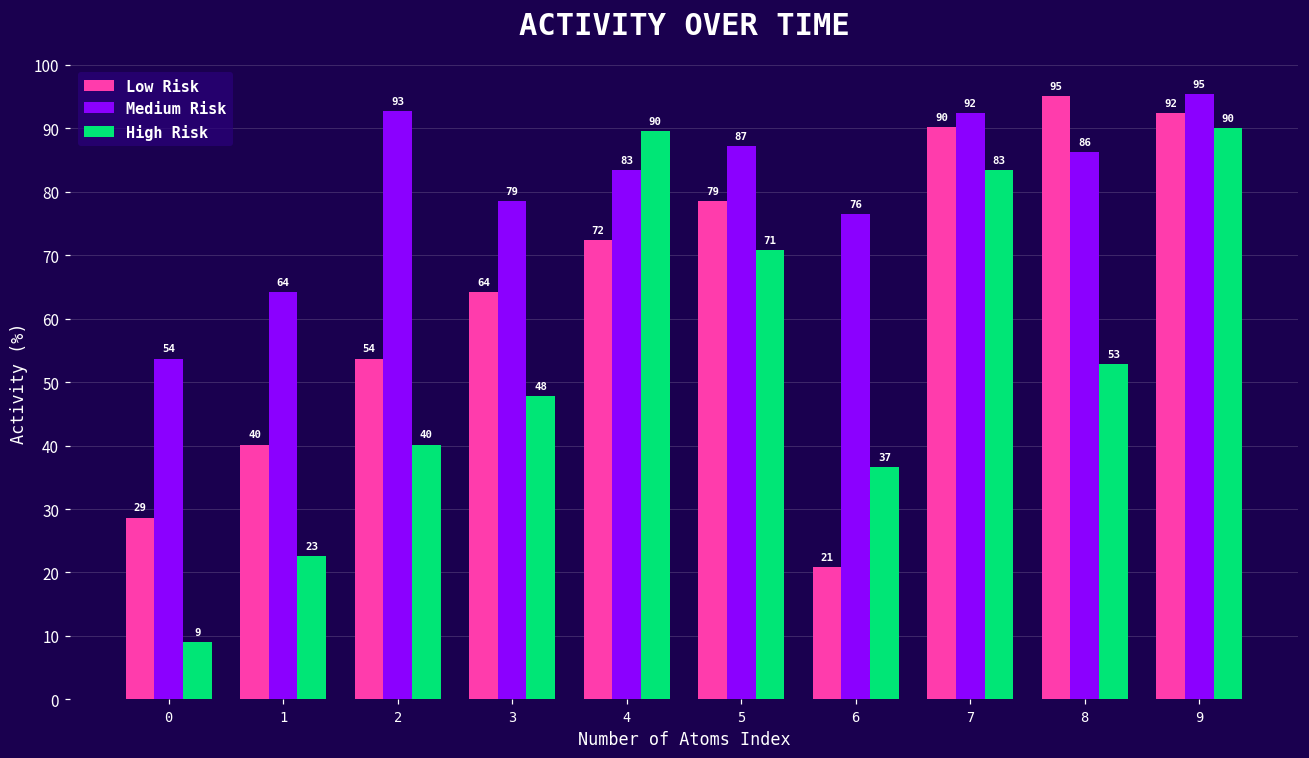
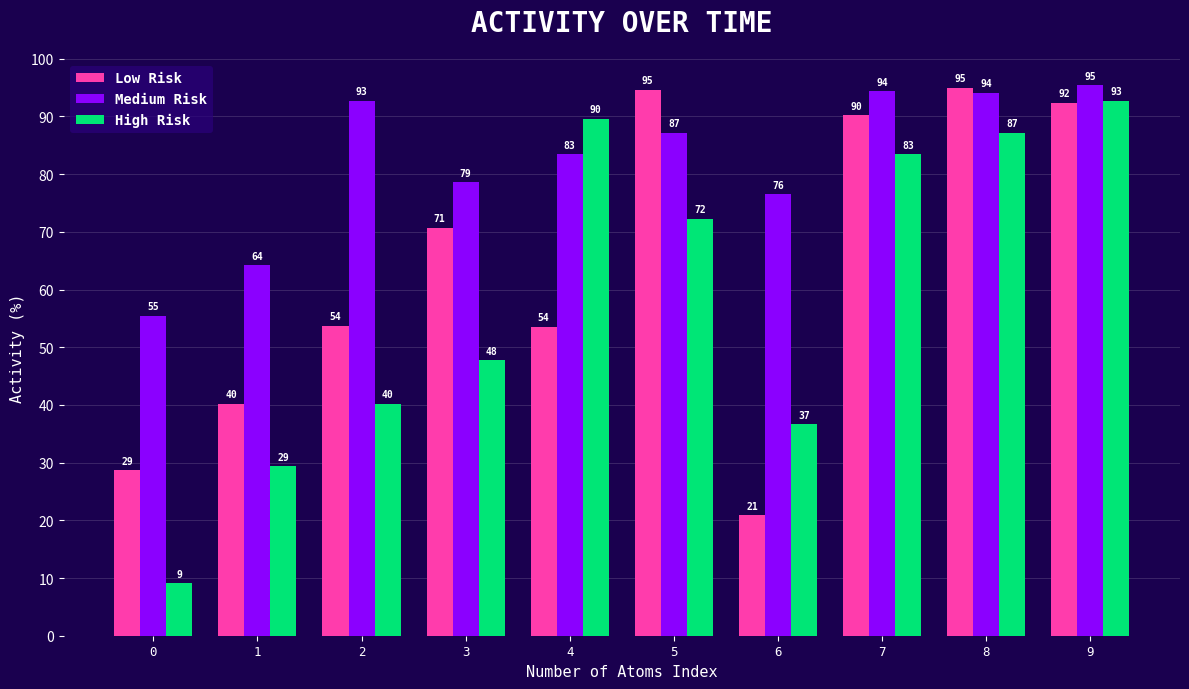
Medium Risk, 0: 54 -> 55
High Risk, 1: 23 -> 29
Low Risk, 3: 64 -> 71
Low Risk, 4: 72 -> 54
Low Risk, 5: 79 -> 95
High Risk, 5: 71 -> 72
Medium Risk, 7: 92 -> 94
Medium Risk, 8: 86 -> 94
High Risk, 8: 53 -> 87
High Risk, 9: 90 -> 93
